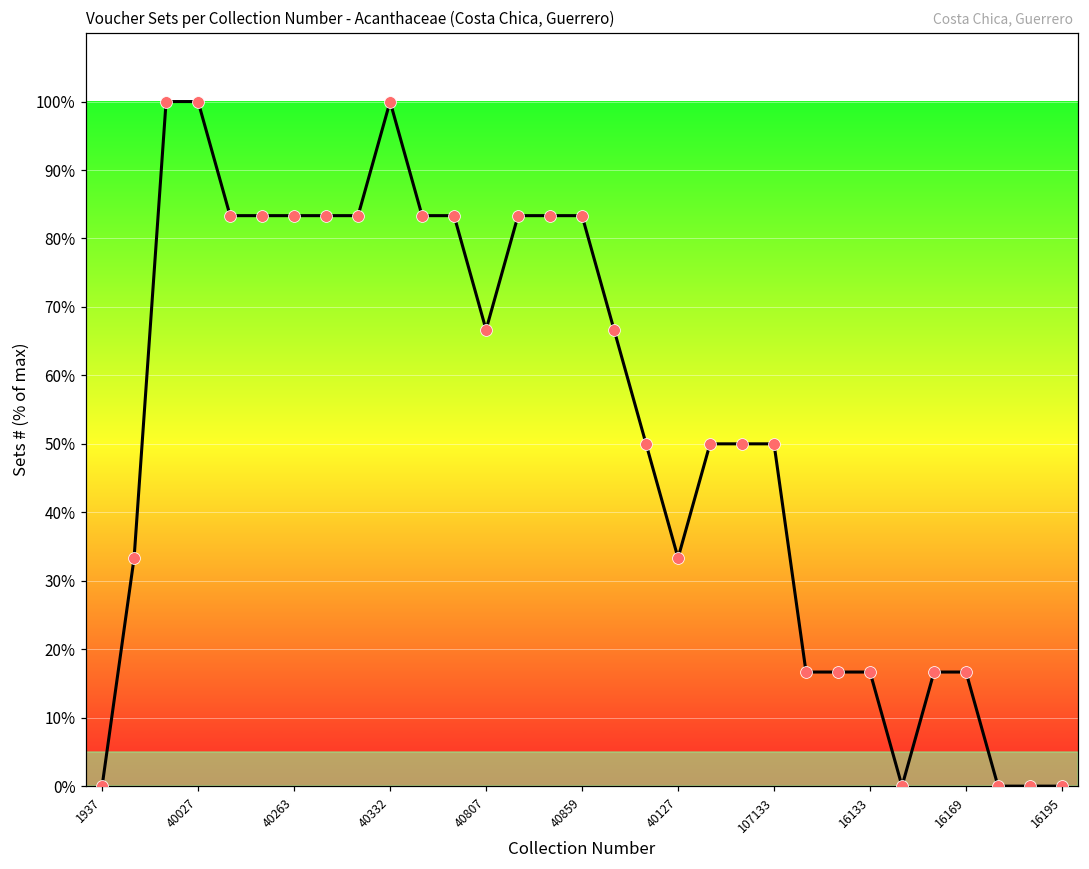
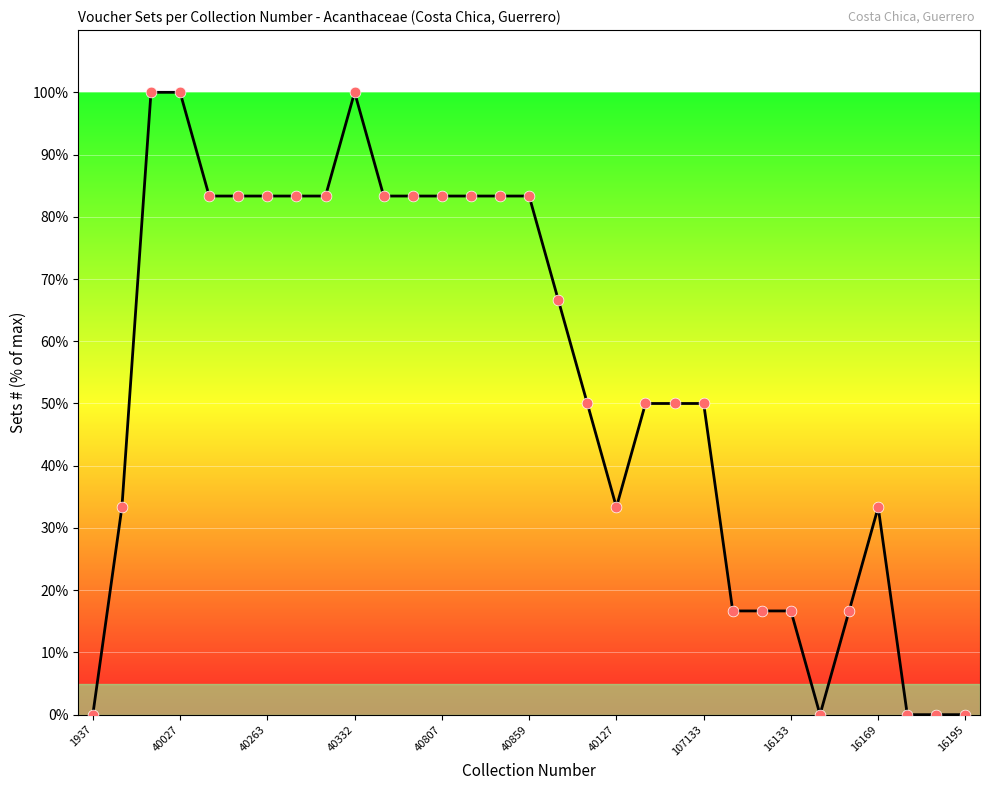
40807: 67% -> 83%
16169: 17% -> 33%
